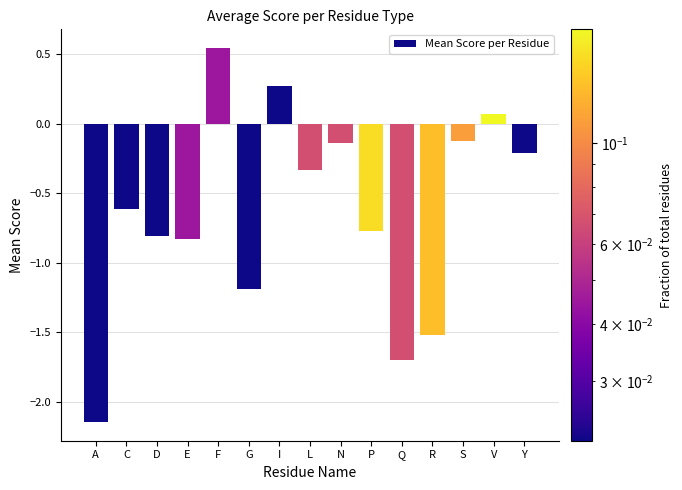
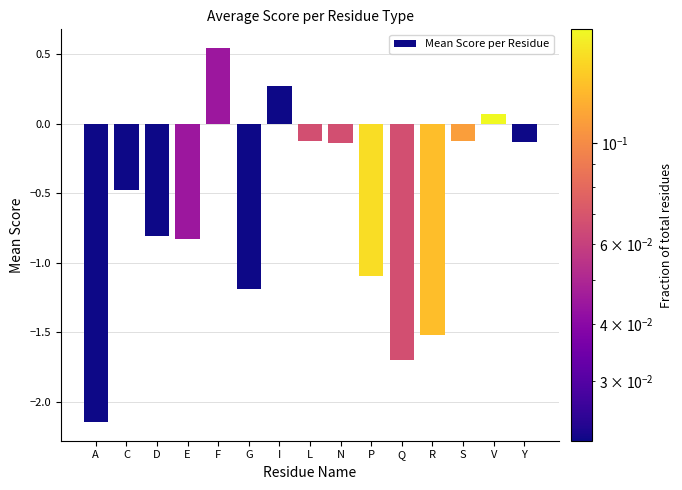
C: -0.61 -> -0.48
L: -0.33 -> -0.12
P: -0.77 -> -1.10
Y: -0.21 -> -0.13
